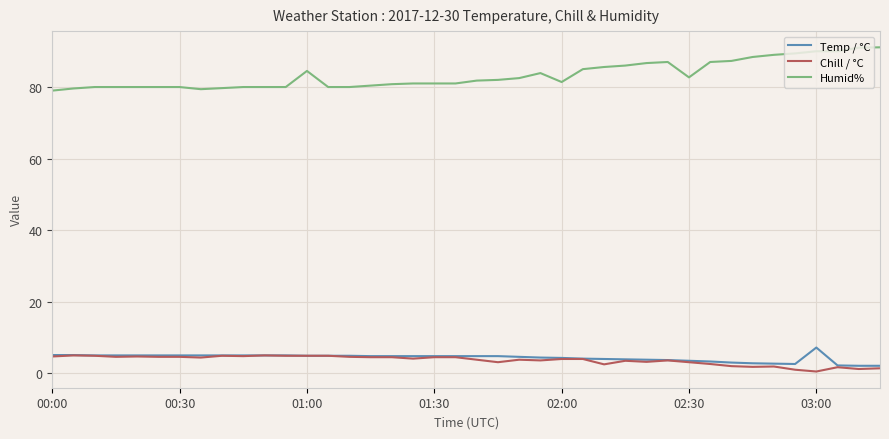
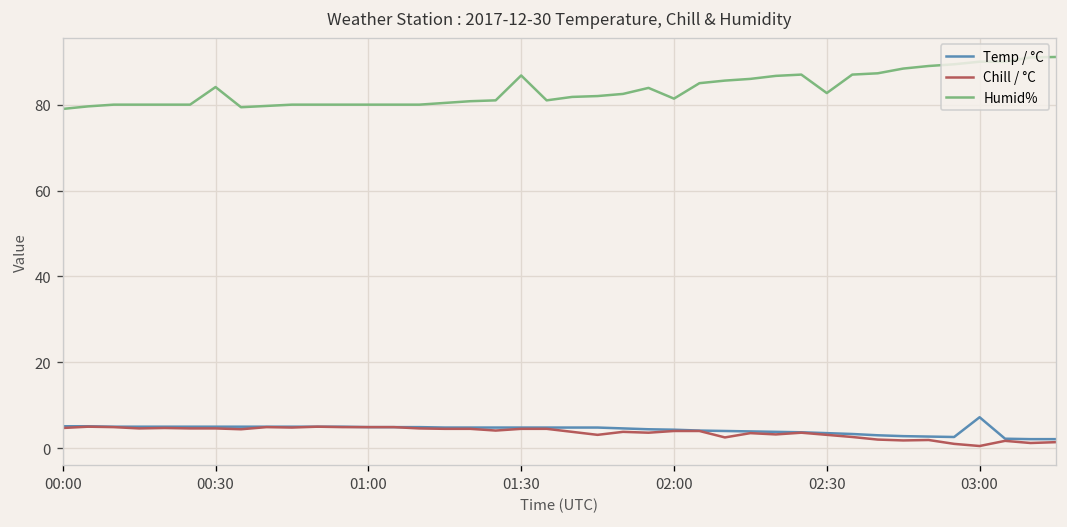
Humid%, 00:30: 80 -> 84
Humid%, 01:00: 85 -> 80
Humid%, 01:30: 81 -> 87
